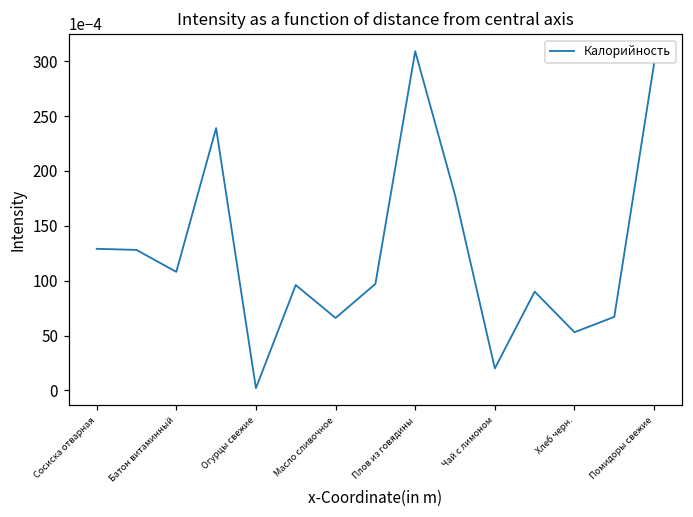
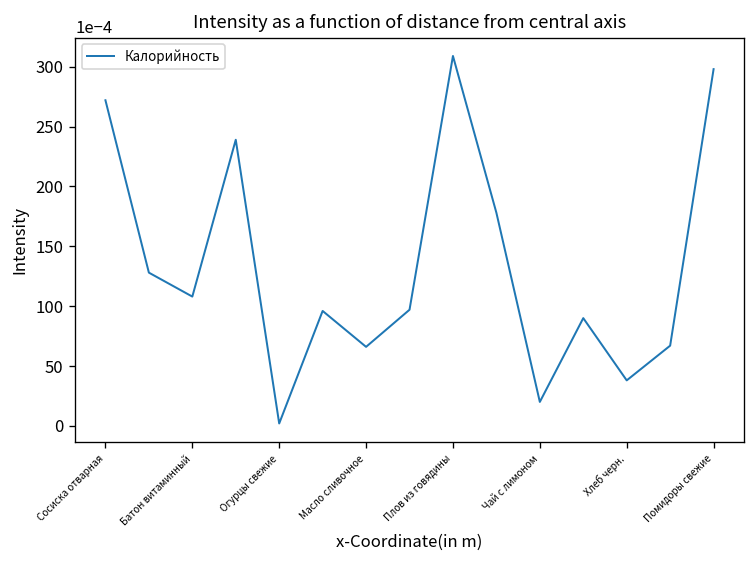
Сосиска отварная: 0.013 -> 0.027
Хлеб черн.: 0.005 -> 0.004
